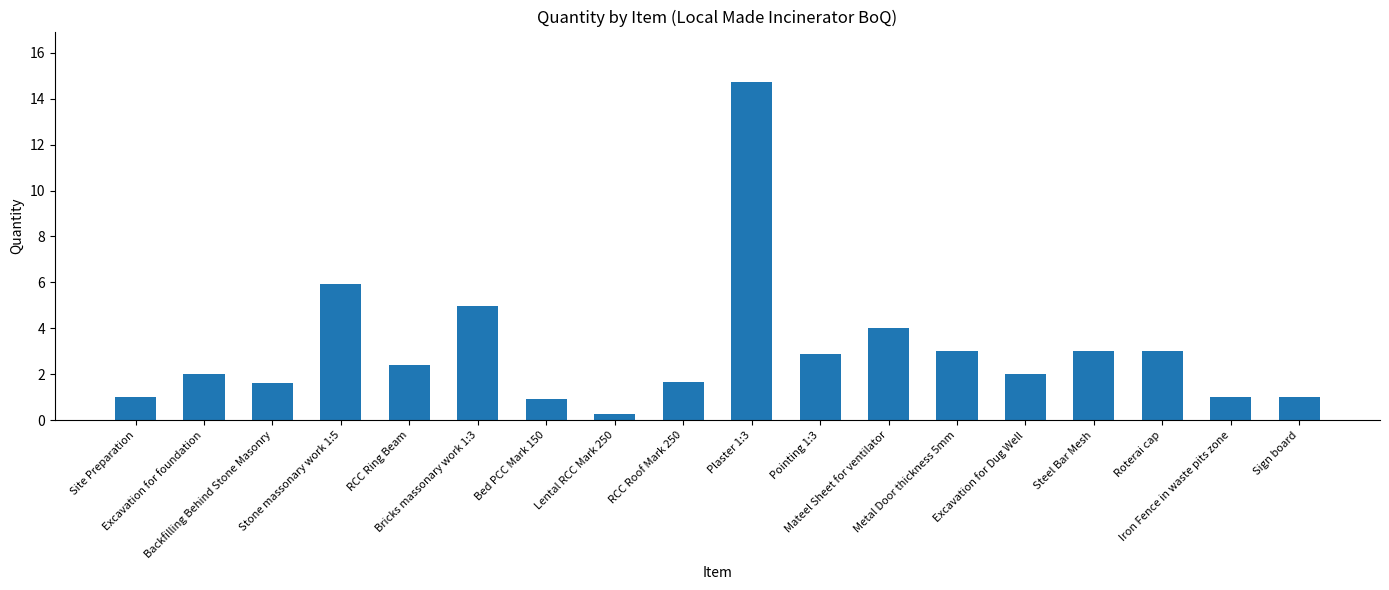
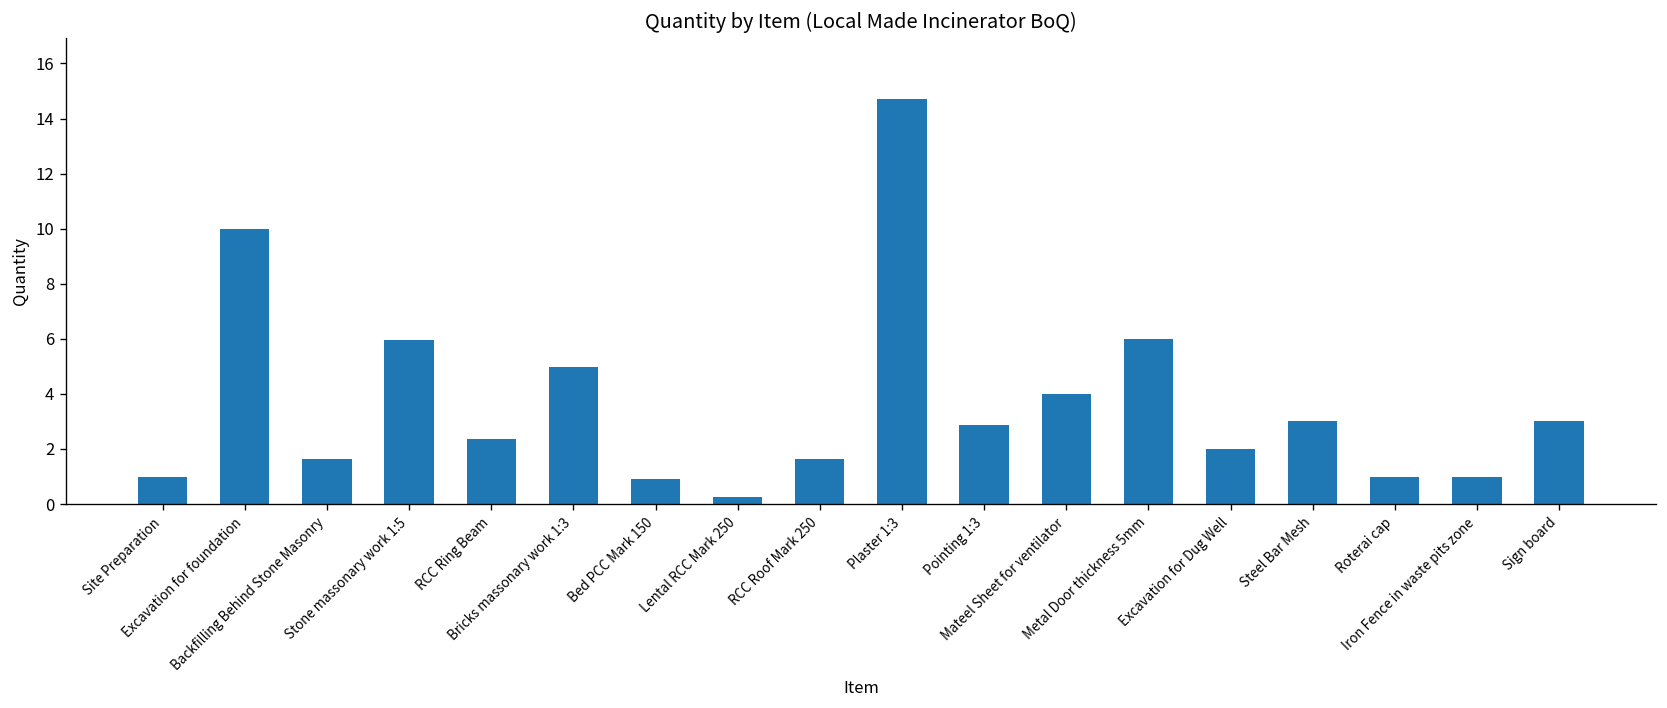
Excavation for foundation: 2 -> 10
Metal Door thickness 5mm: 3 -> 6
Roterai cap: 3 -> 1
Sign board: 1 -> 3
